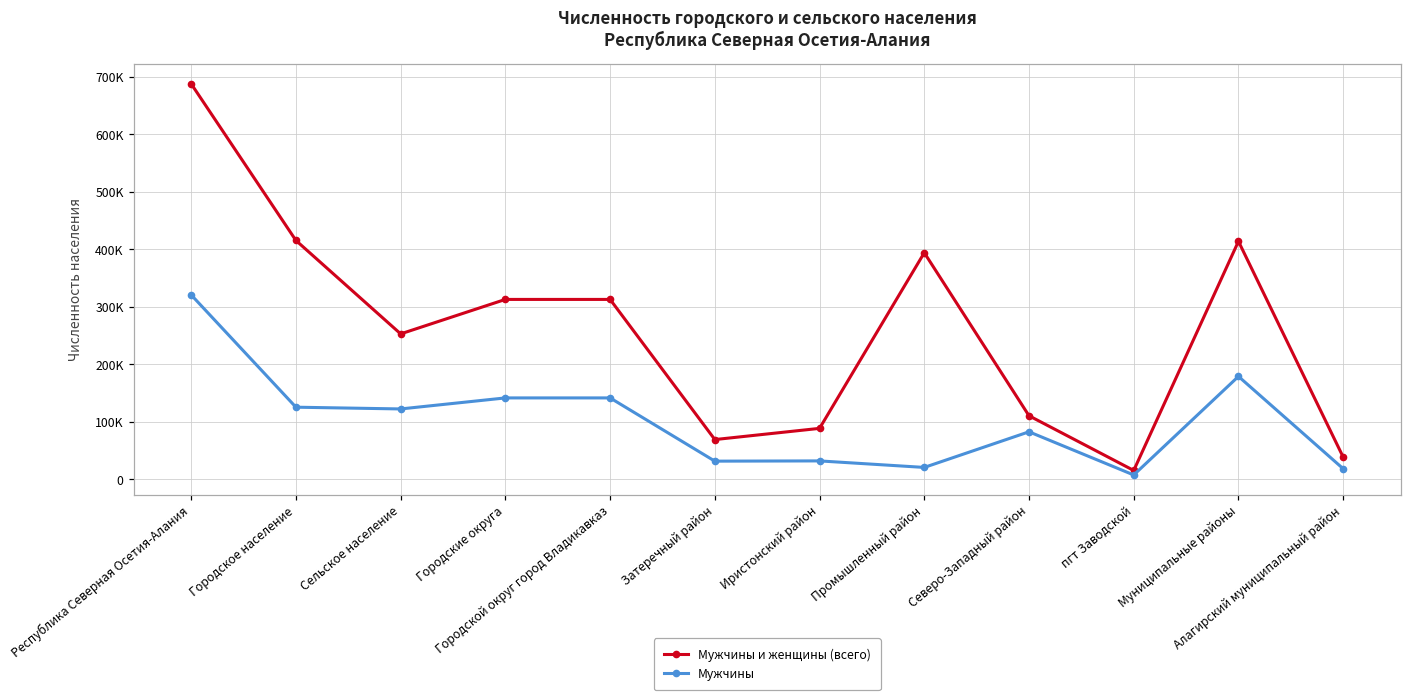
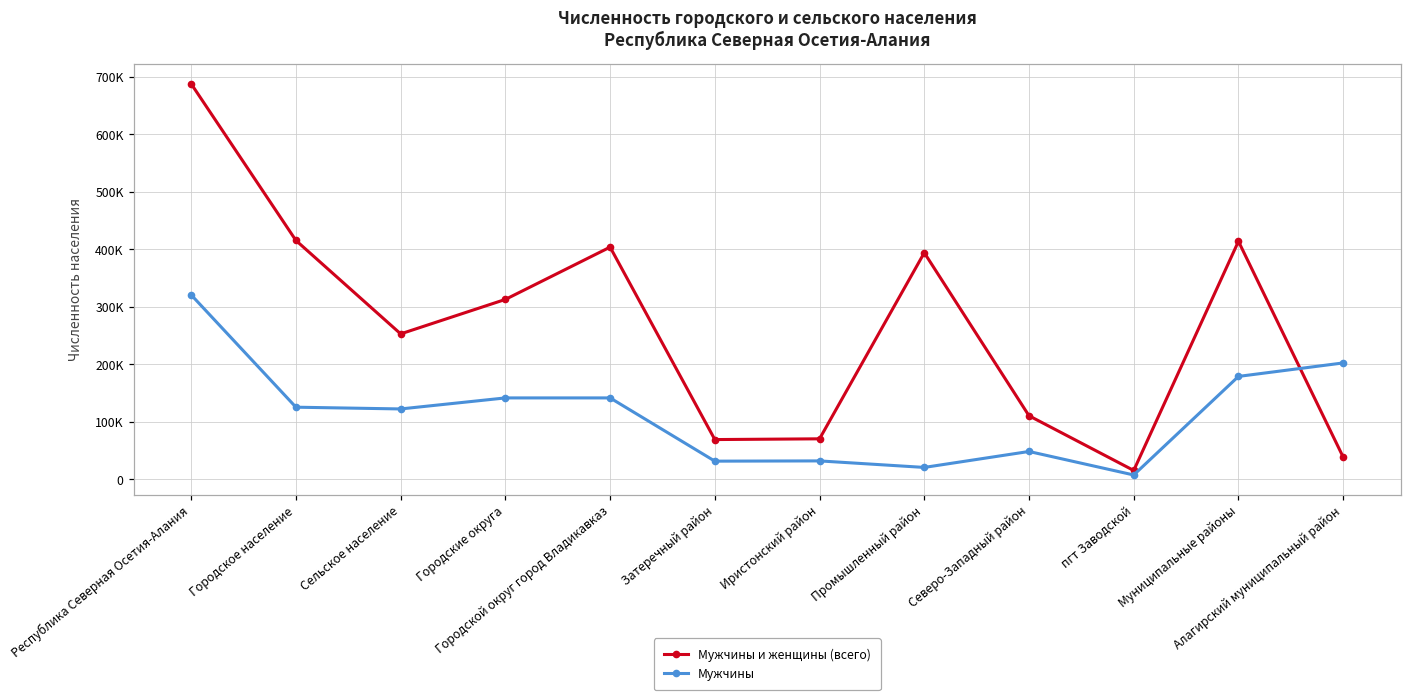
Мужчины и женщины (всего), Городской округ город Владикавказ: 310000 -> 400000
Мужчины и женщины (всего), Иристонский район: 90000 -> 70000
Мужчины, Северо-Западный район: 80000 -> 50000
Мужчины, Алагирский муниципальный район: 20000 -> 200000
